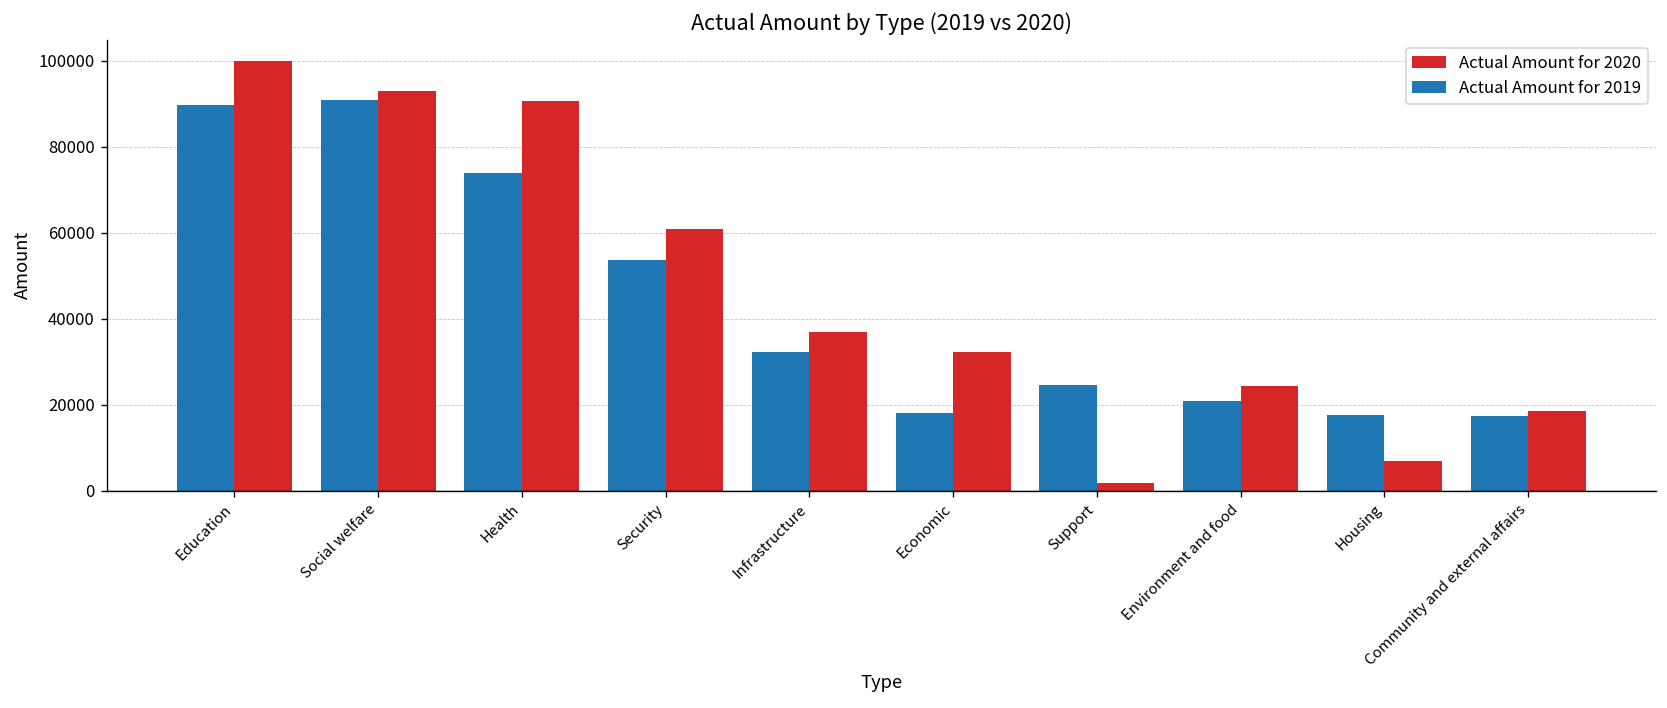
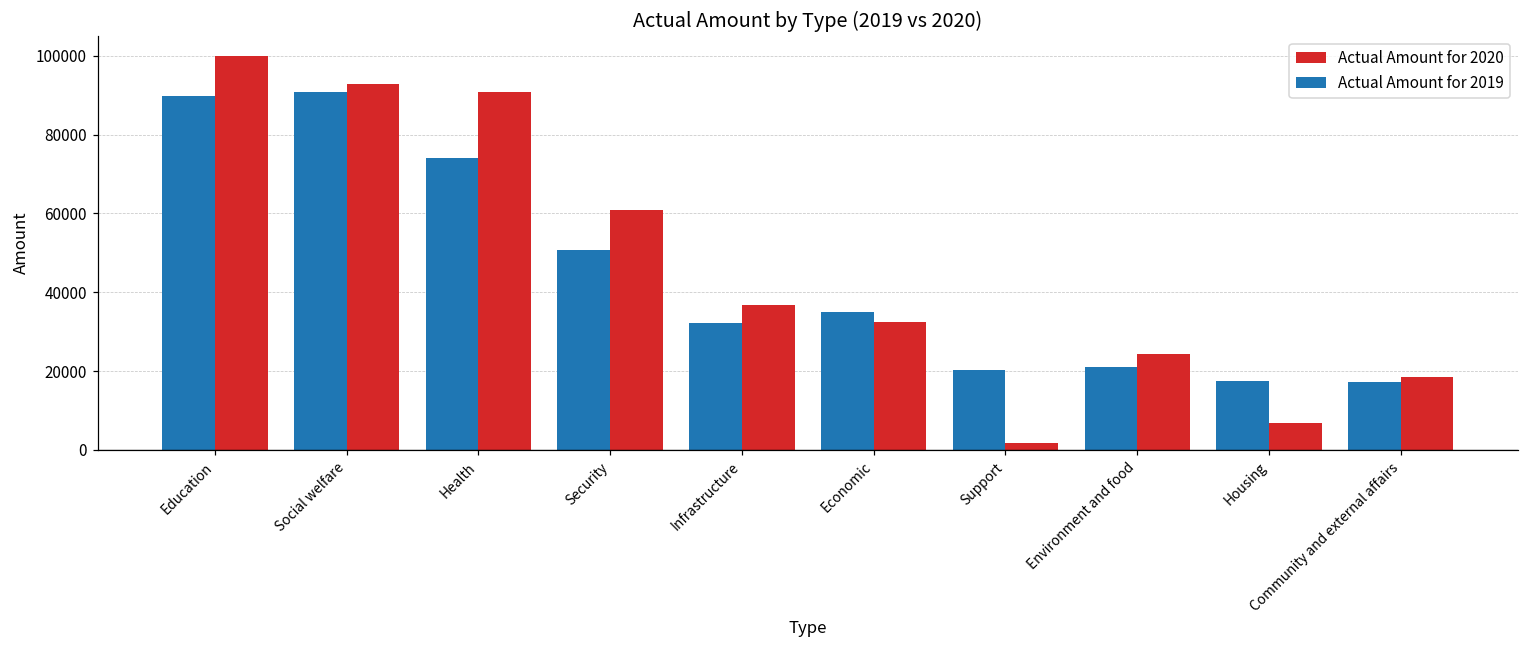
Actual Amount for 2019, Security: 54000 -> 51000
Actual Amount for 2019, Economic: 18000 -> 35000
Actual Amount for 2019, Support: 25000 -> 20000
